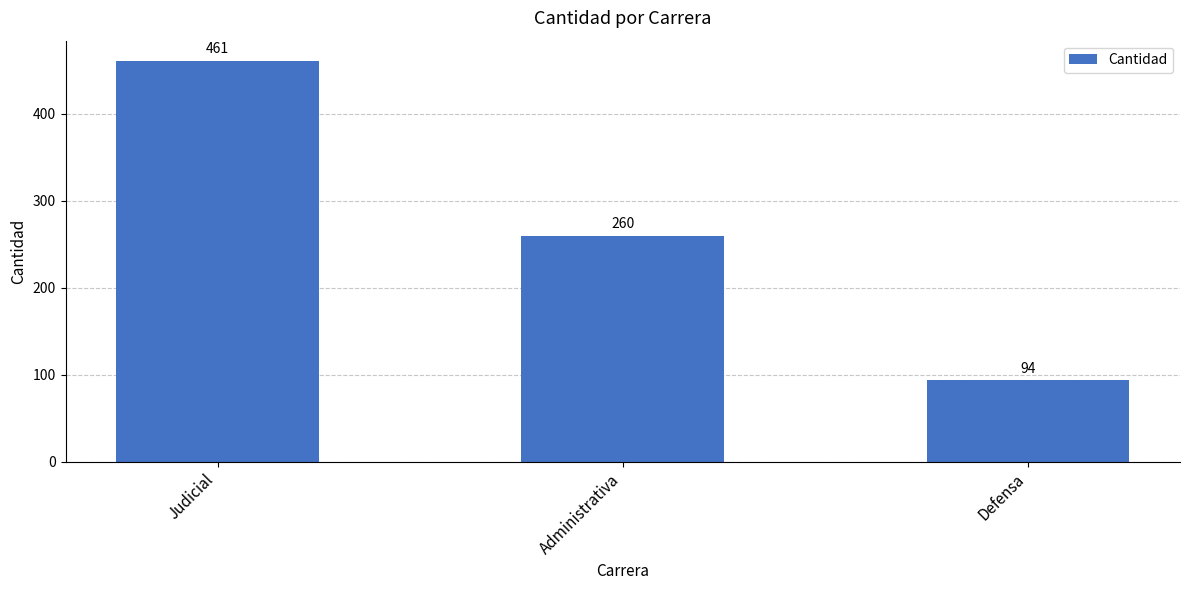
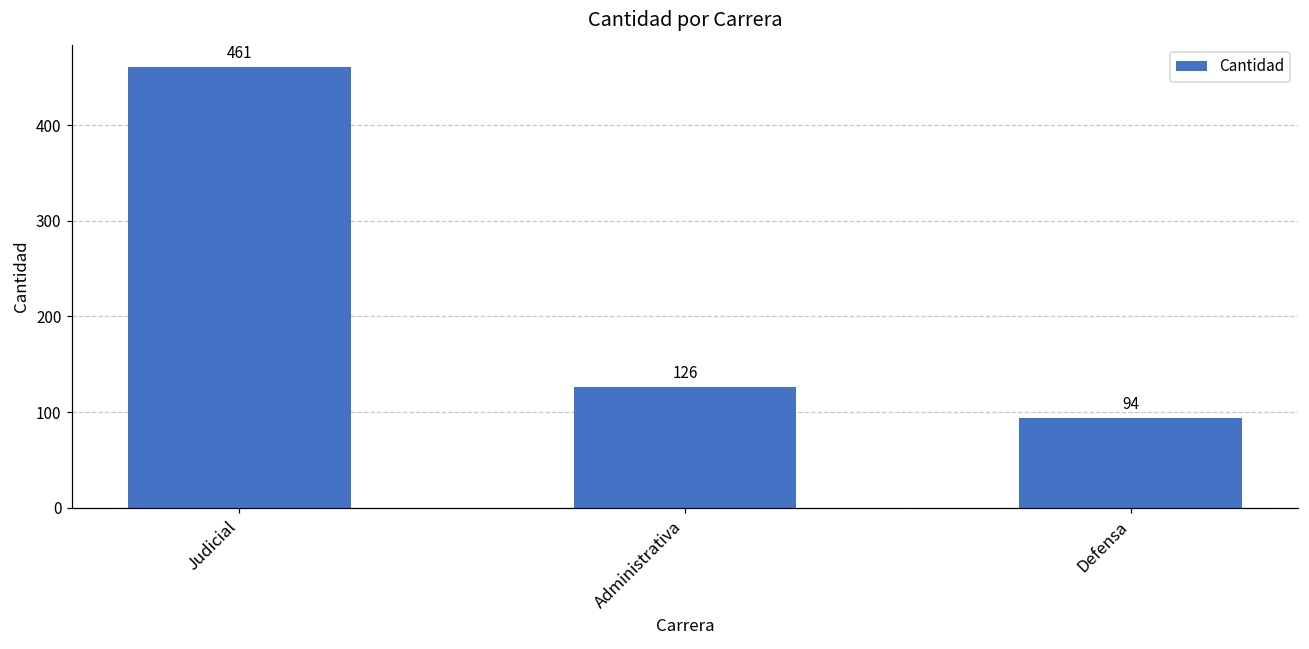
Administrativa: 260 -> 126
